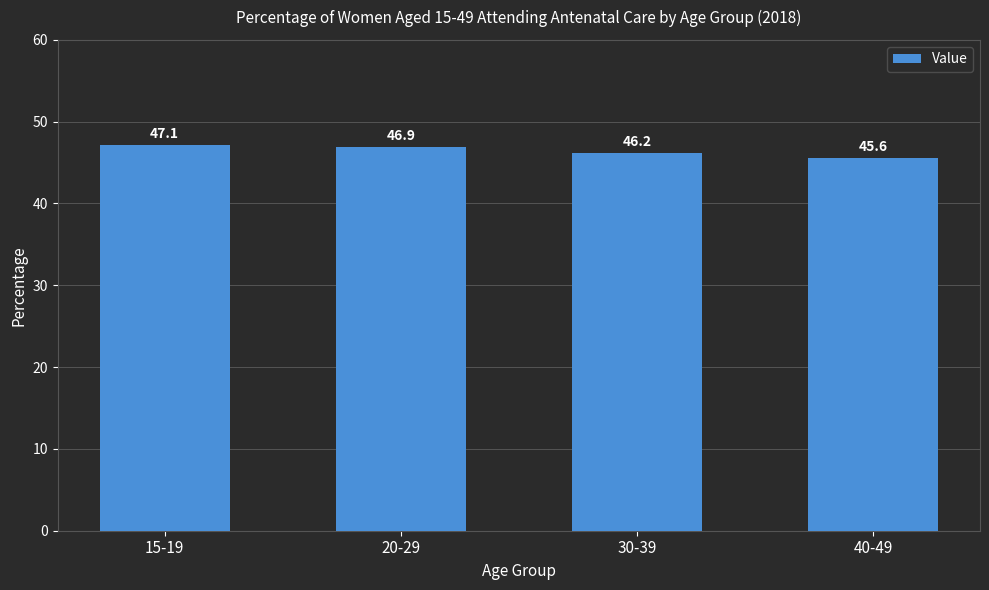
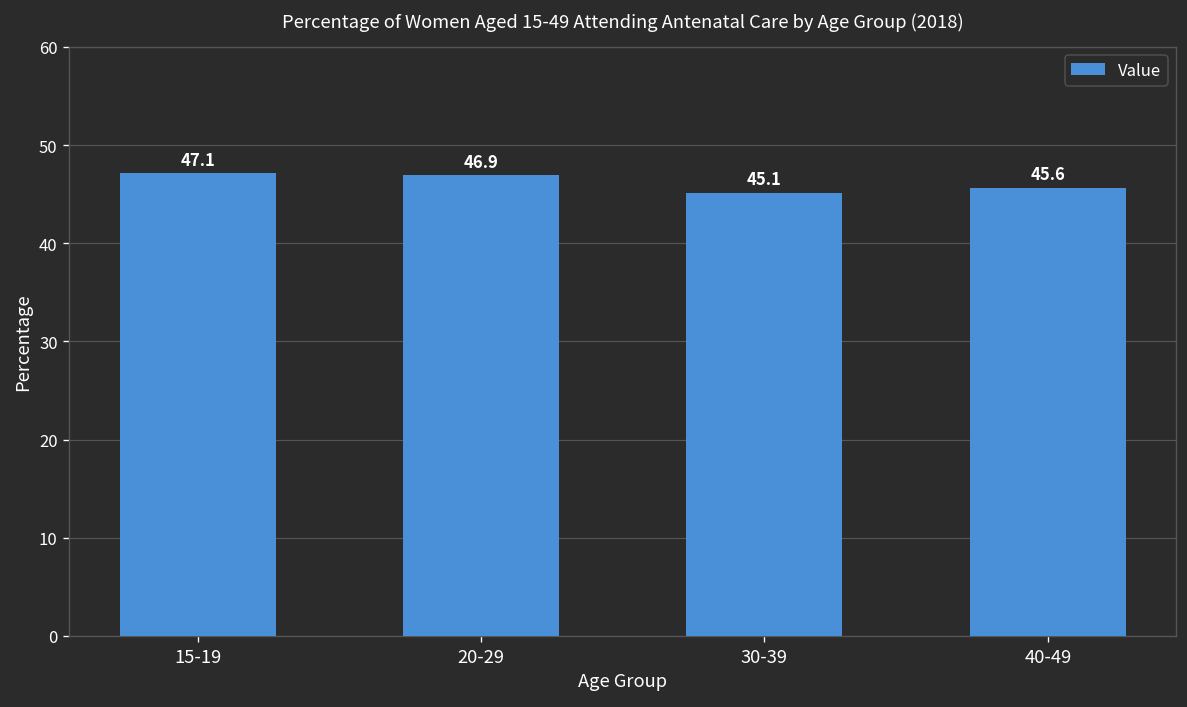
30-39: 46.2 -> 45.1
